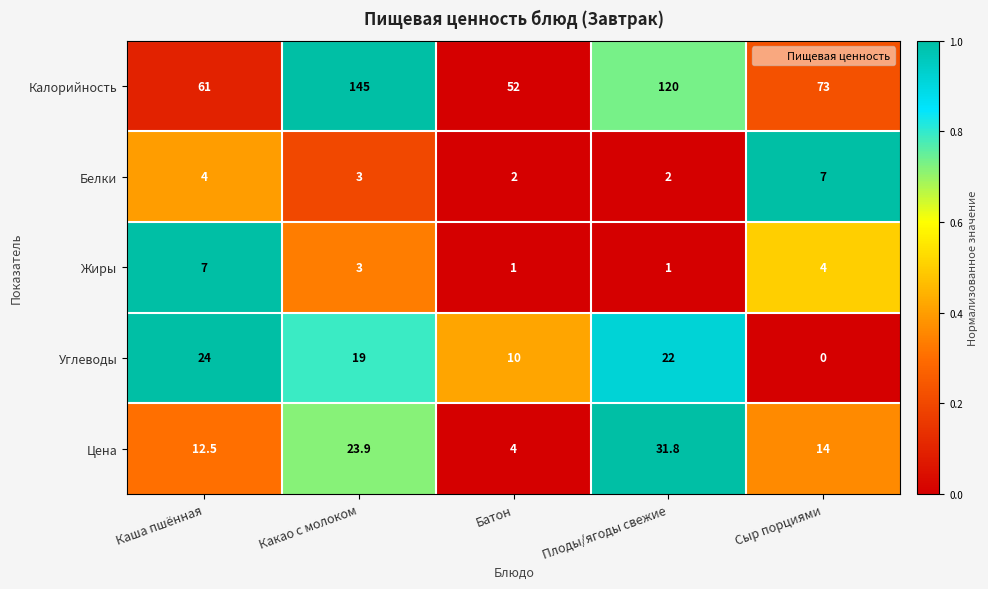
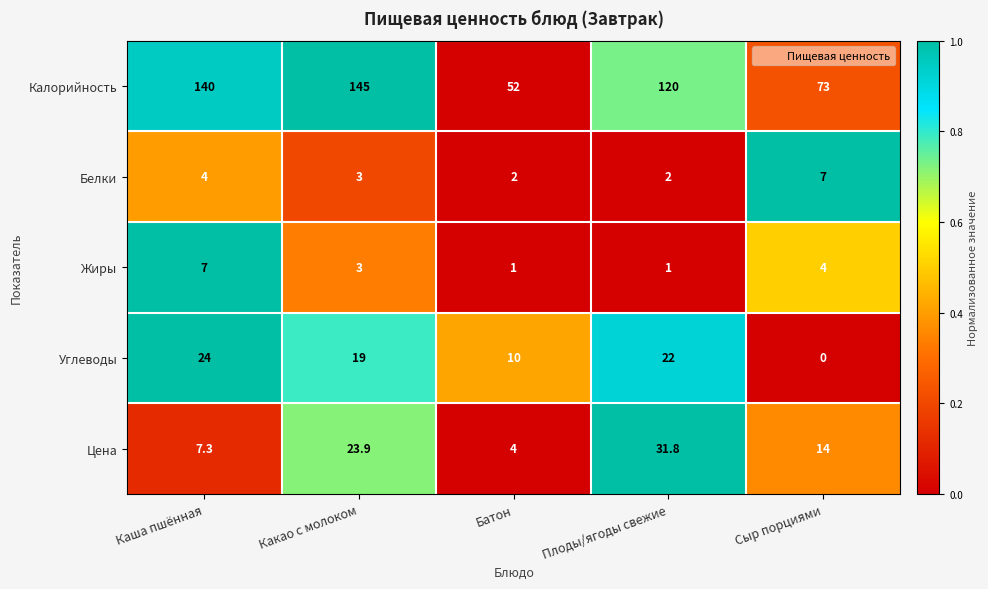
Калорийность, Каша пшённая: 61 -> 140
Цена, Каша пшённая: 12.5 -> 7.3
